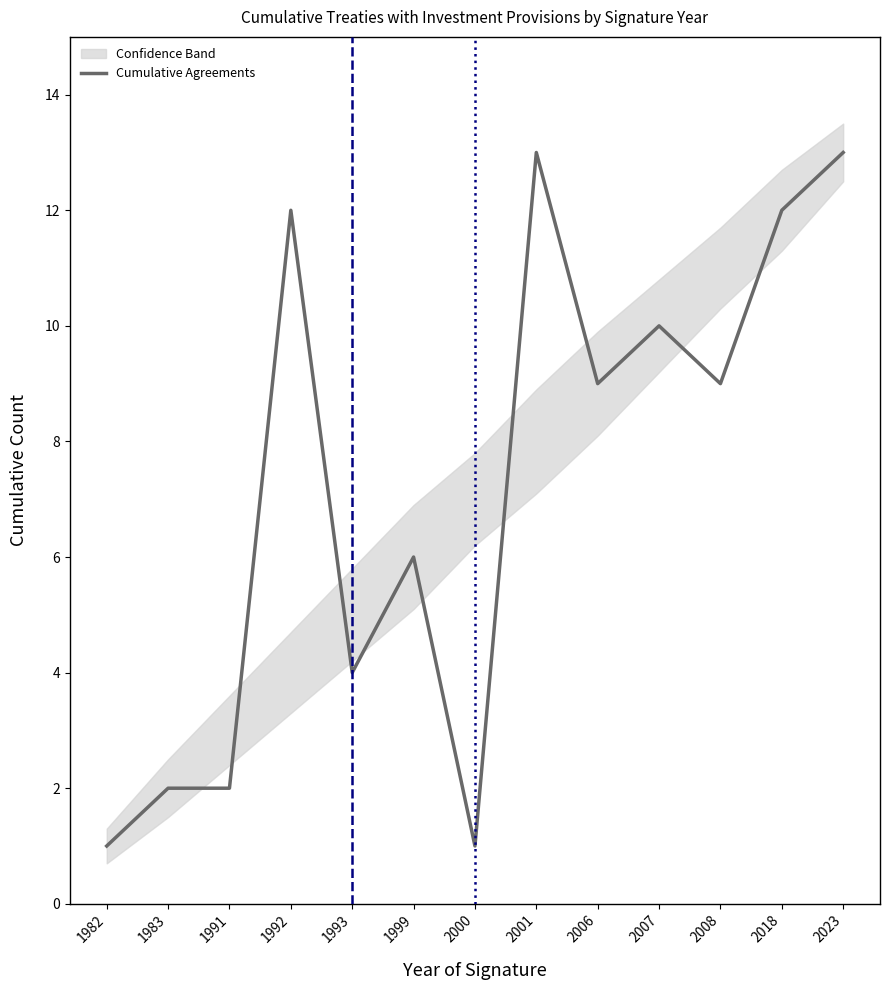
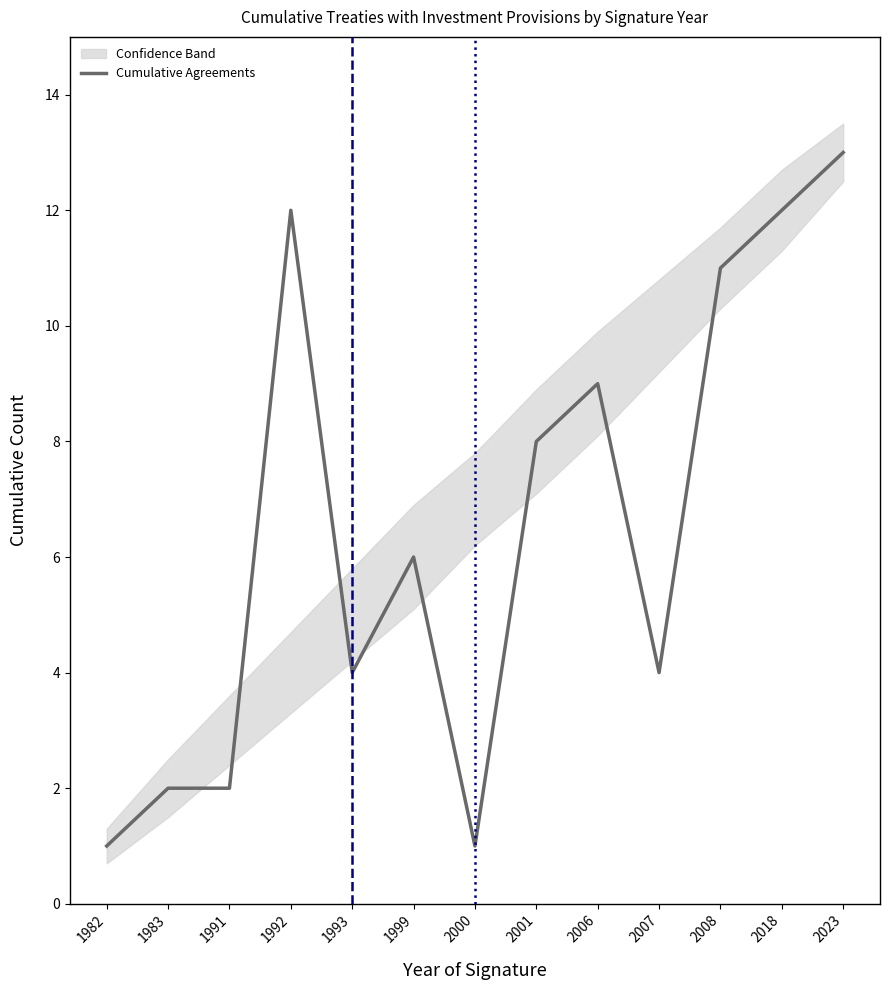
Cumulative Agreements, 2001: 13 -> 8
Cumulative Agreements, 2007: 10 -> 4
Cumulative Agreements, 2008: 9 -> 11
